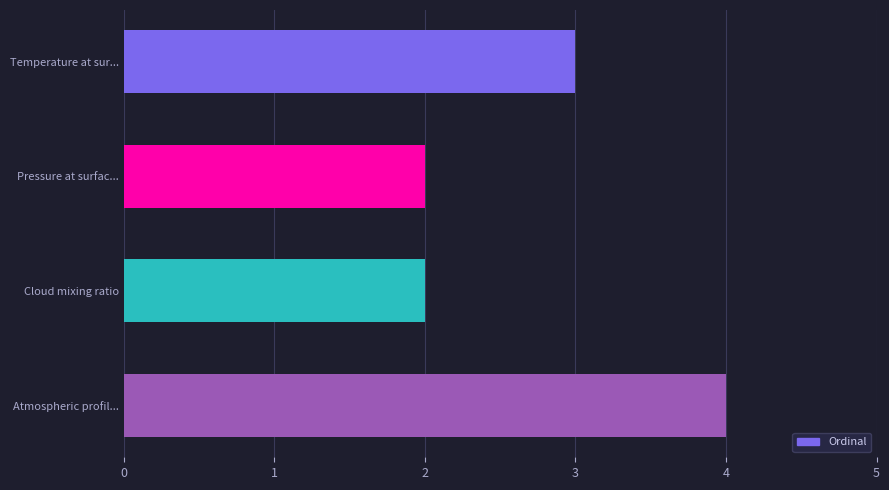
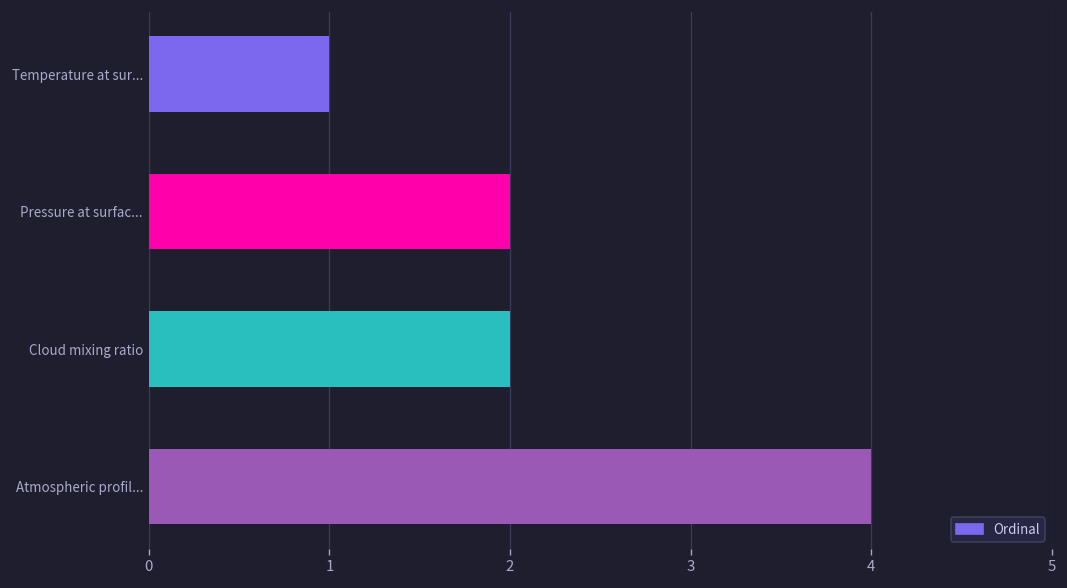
Temperature at sur...: 3 -> 1
